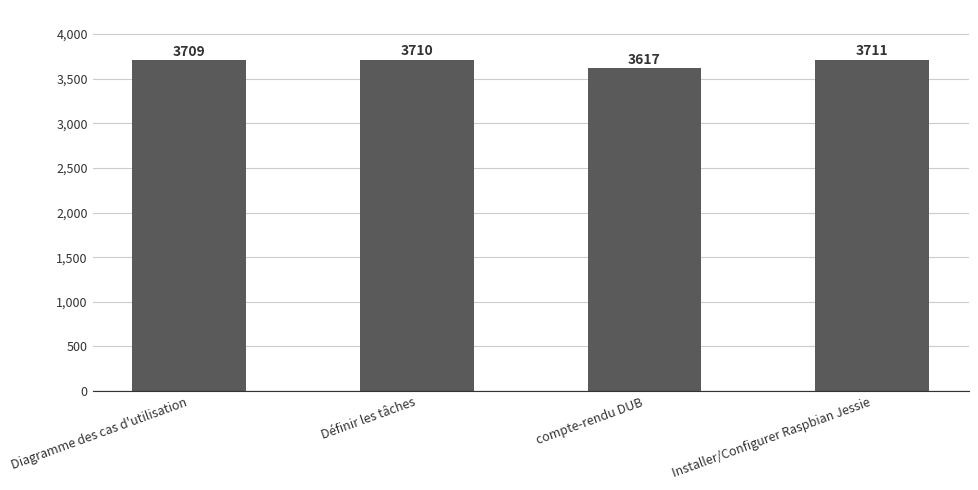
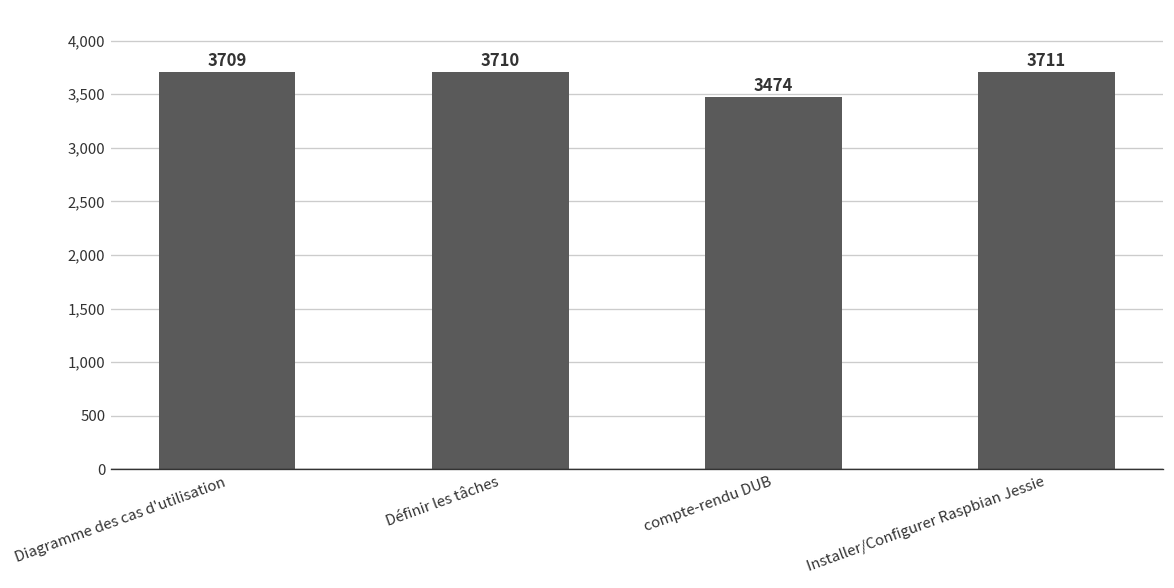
compte-rendu DUB: 3617 -> 3474
